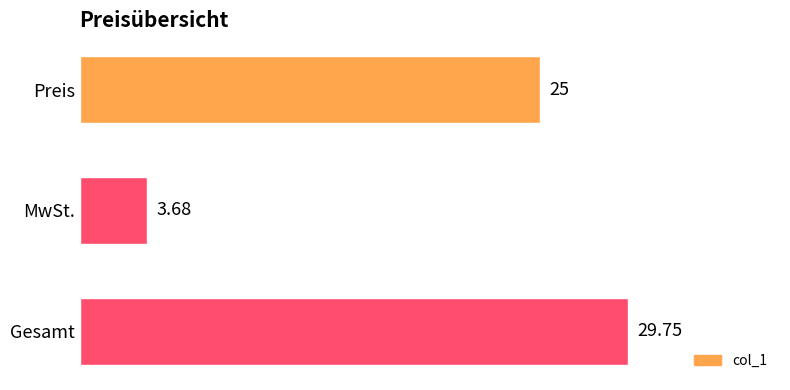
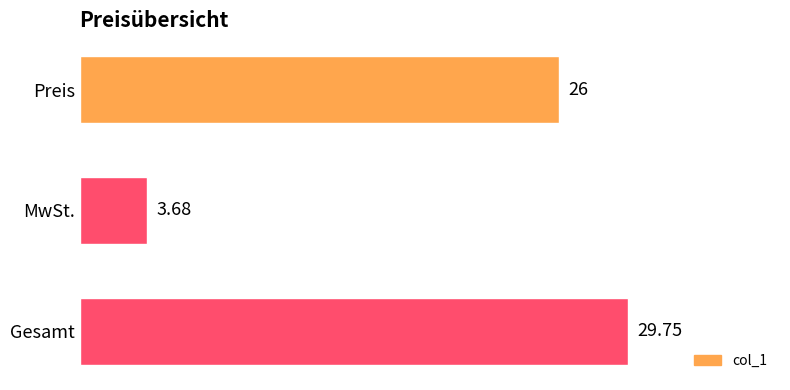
Preis: 25 -> 26
